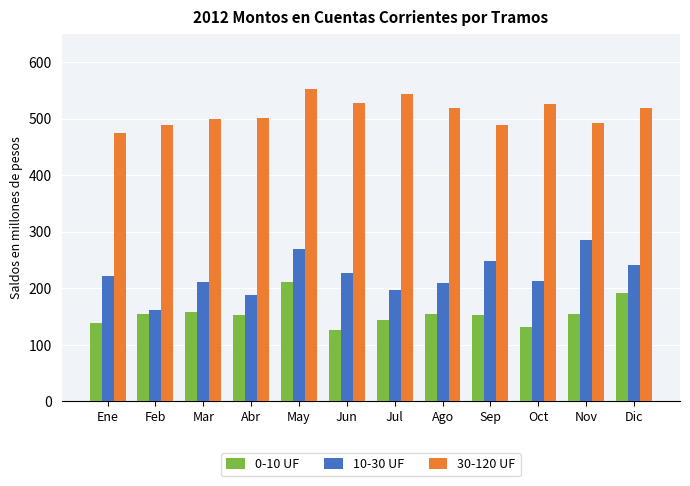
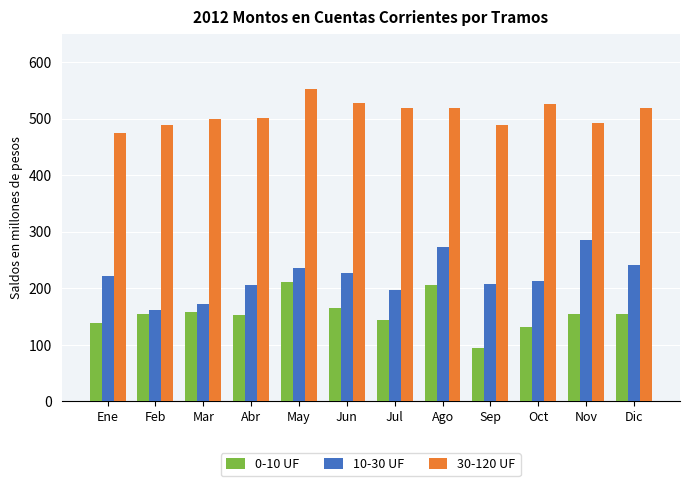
10-30 UF, Mar: 210 -> 170
10-30 UF, Abr: 190 -> 210
10-30 UF, May: 270 -> 240
0-10 UF, Jun: 130 -> 170
30-120 UF, Jul: 540 -> 520
0-10 UF, Ago: 160 -> 210
10-30 UF, Ago: 210 -> 270
0-10 UF, Sep: 150 -> 100
10-30 UF, Sep: 250 -> 210
0-10 UF, Dic: 190 -> 150
